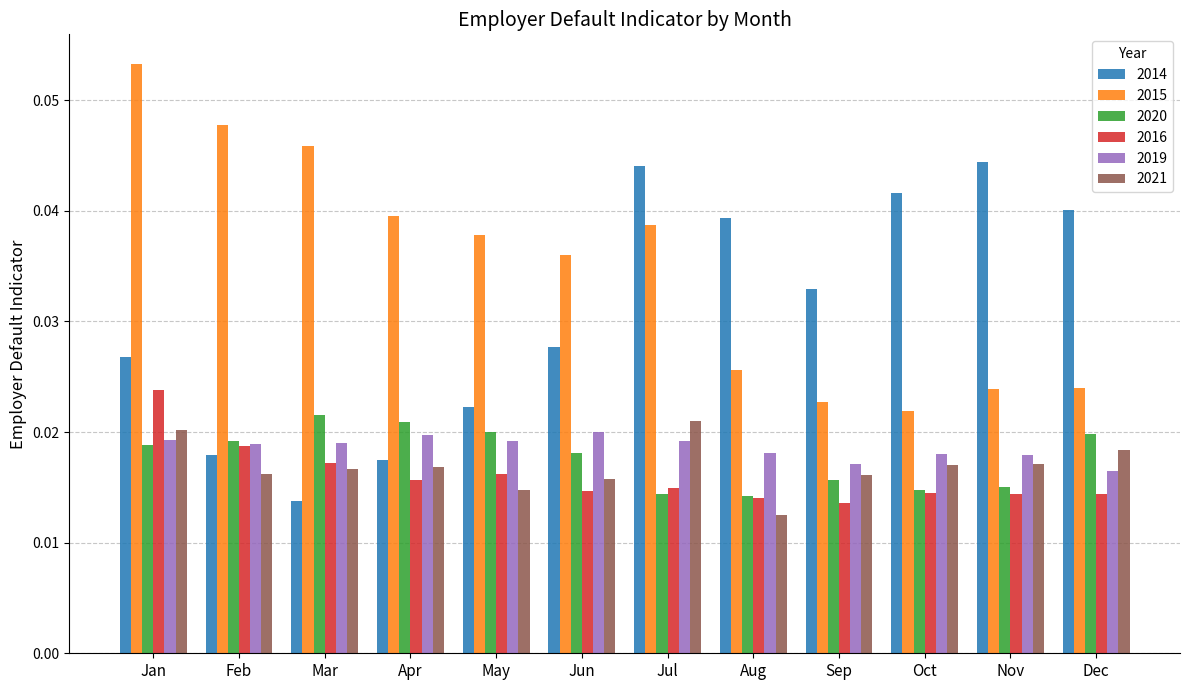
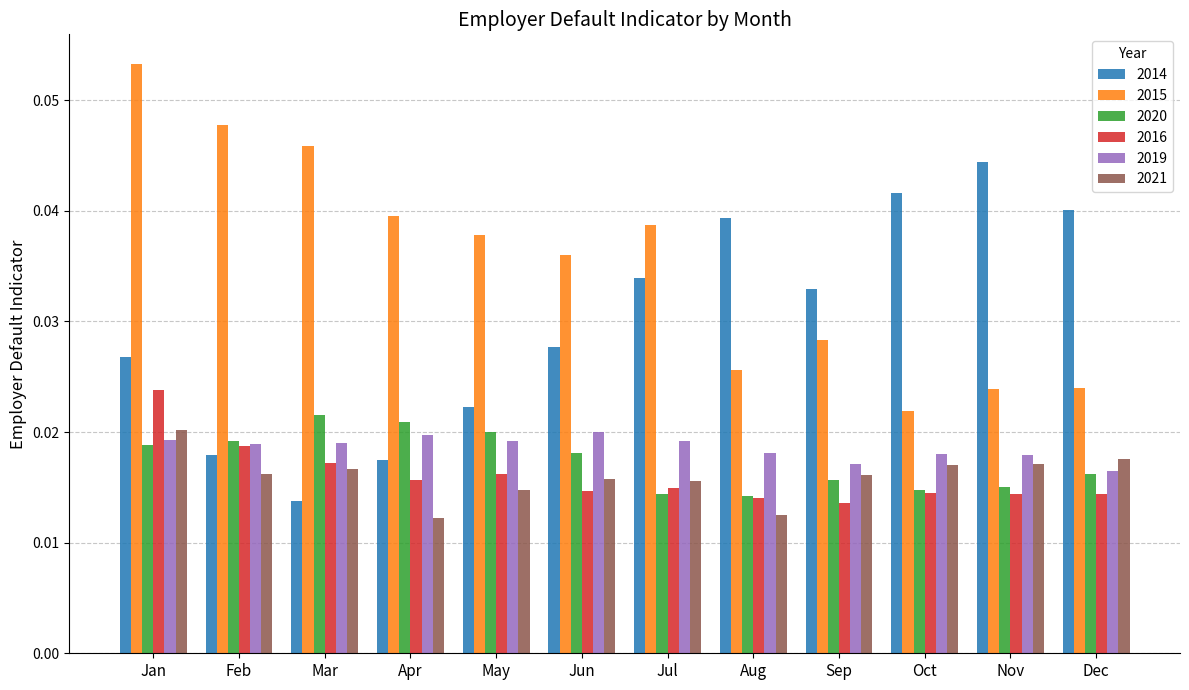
2021, Apr: 0.0168 -> 0.0122
2014, Jul: 0.0441 -> 0.0339
2021, Jul: 0.0210 -> 0.0156
2015, Sep: 0.0227 -> 0.0283
2020, Dec: 0.0198 -> 0.0162
2021, Dec: 0.0184 -> 0.0176
